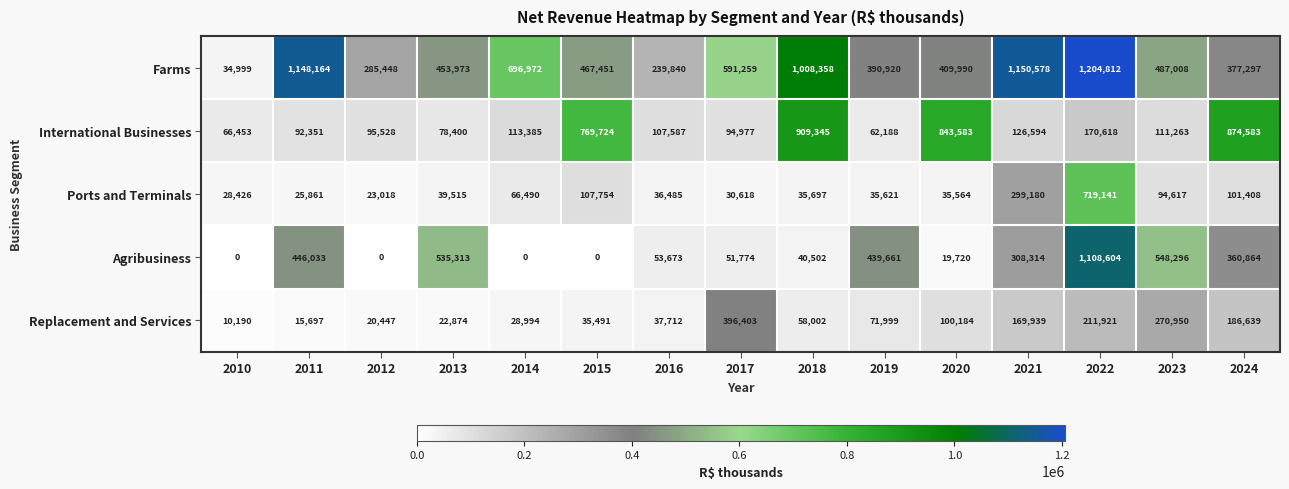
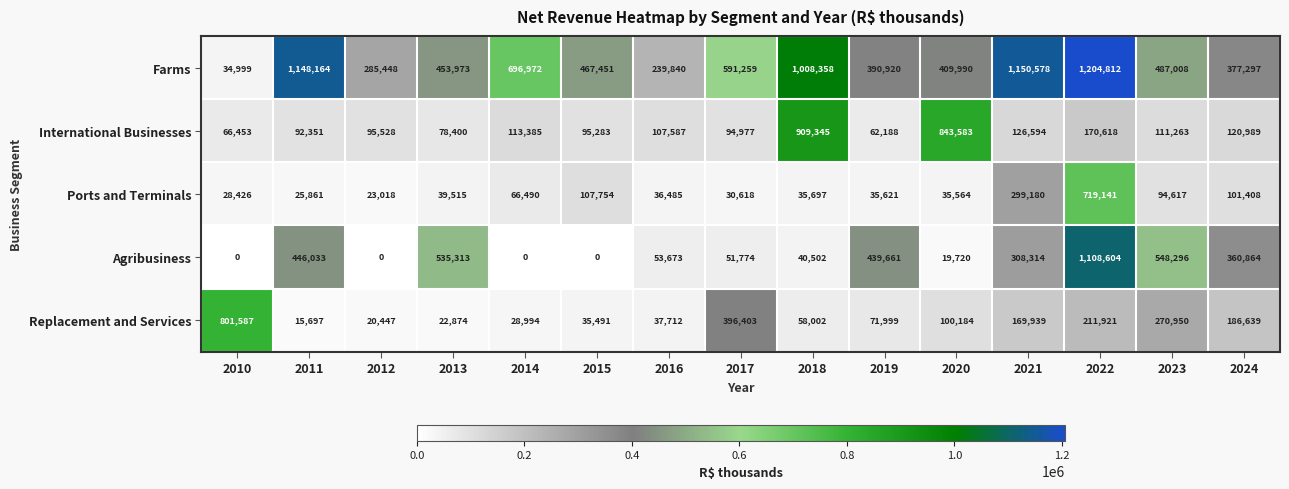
International Businesses, 2015: 769,724 -> 95,283
International Businesses, 2024: 874,583 -> 120,989
Replacement and Services, 2010: 10,190 -> 801,587
